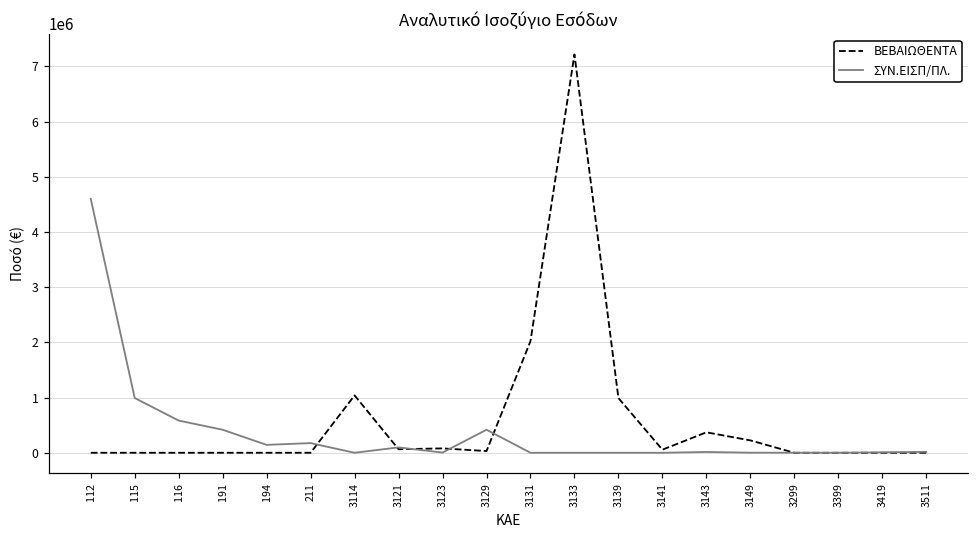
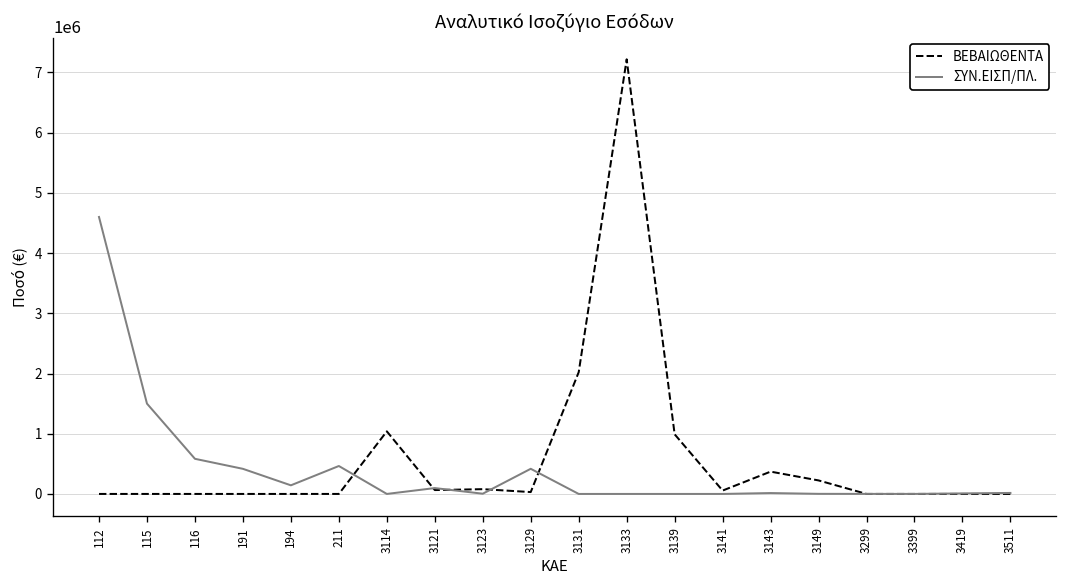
ΣΥΝ.ΕΙΣΠ/ΠΛ., 115: 1000000 -> 1500000
ΣΥΝ.ΕΙΣΠ/ΠΛ., 211: 200000 -> 500000
